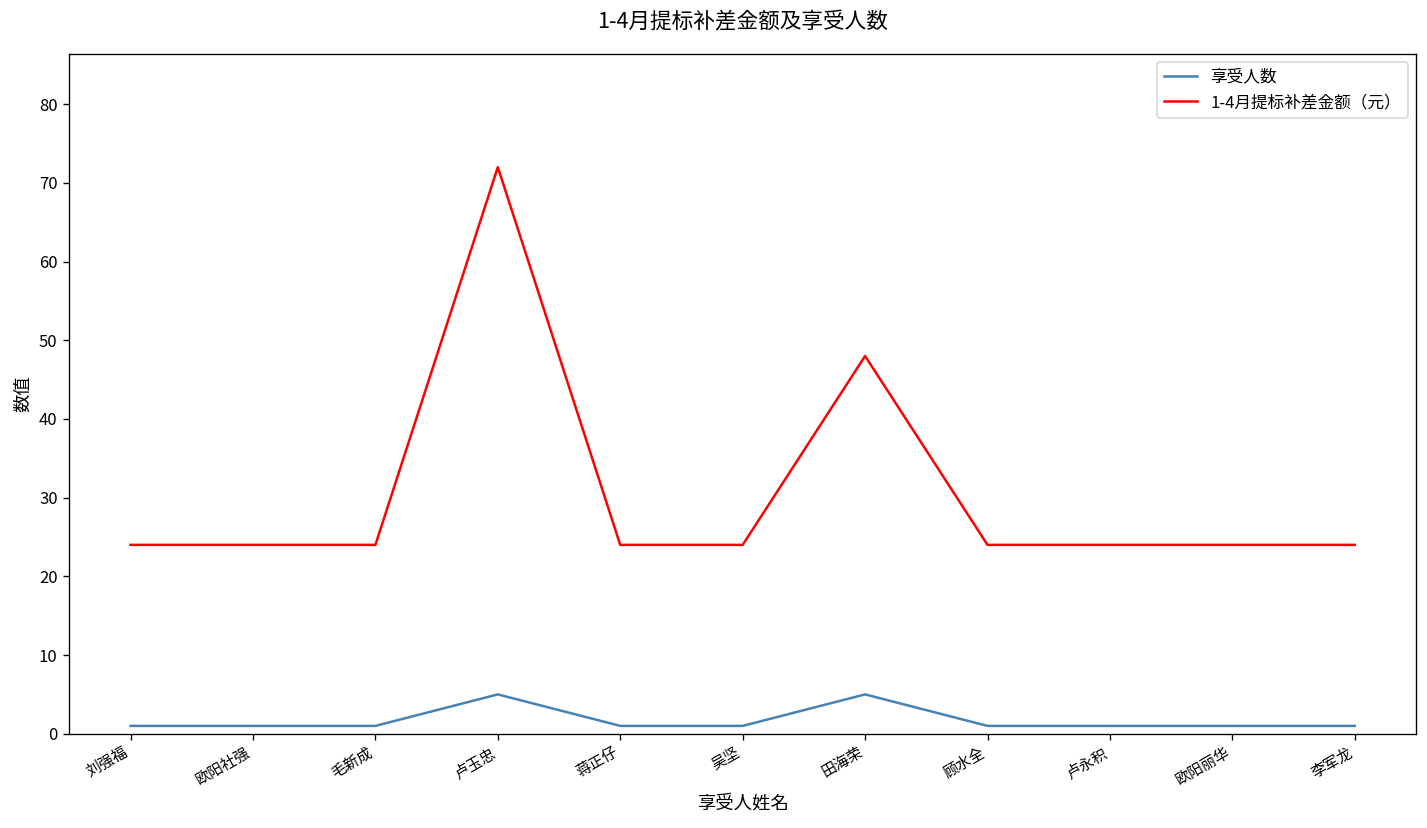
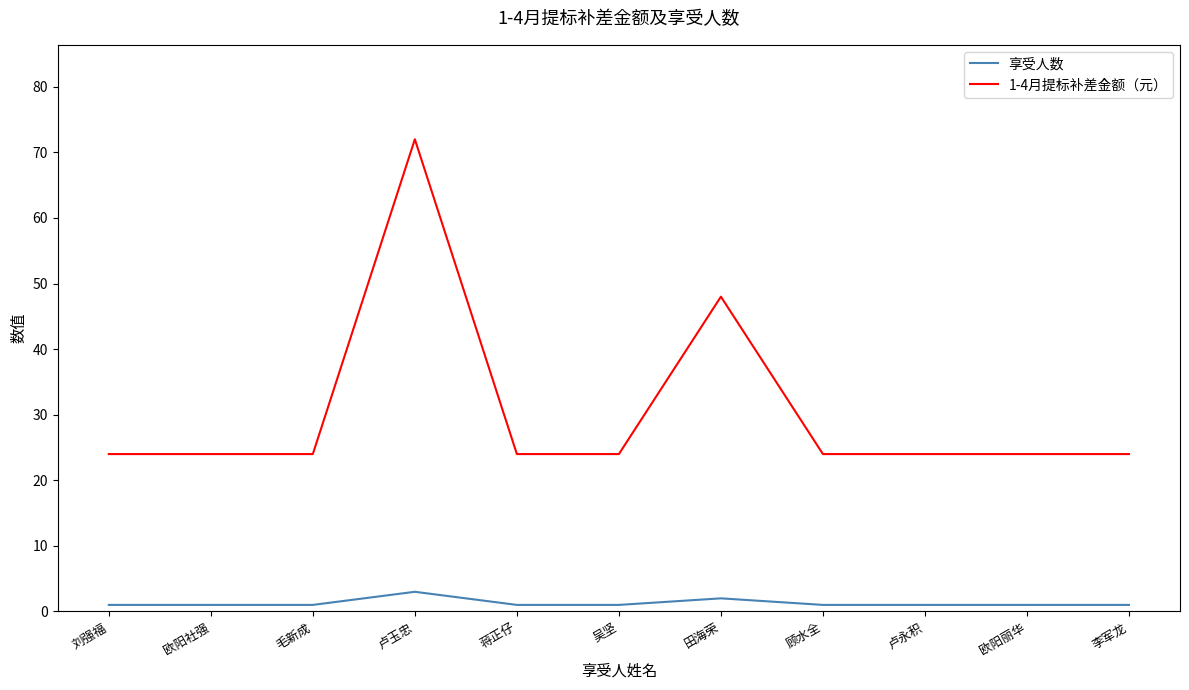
享受人数, 卢玉忠: 5 -> 3
享受人数, 田海荣: 5 -> 2
